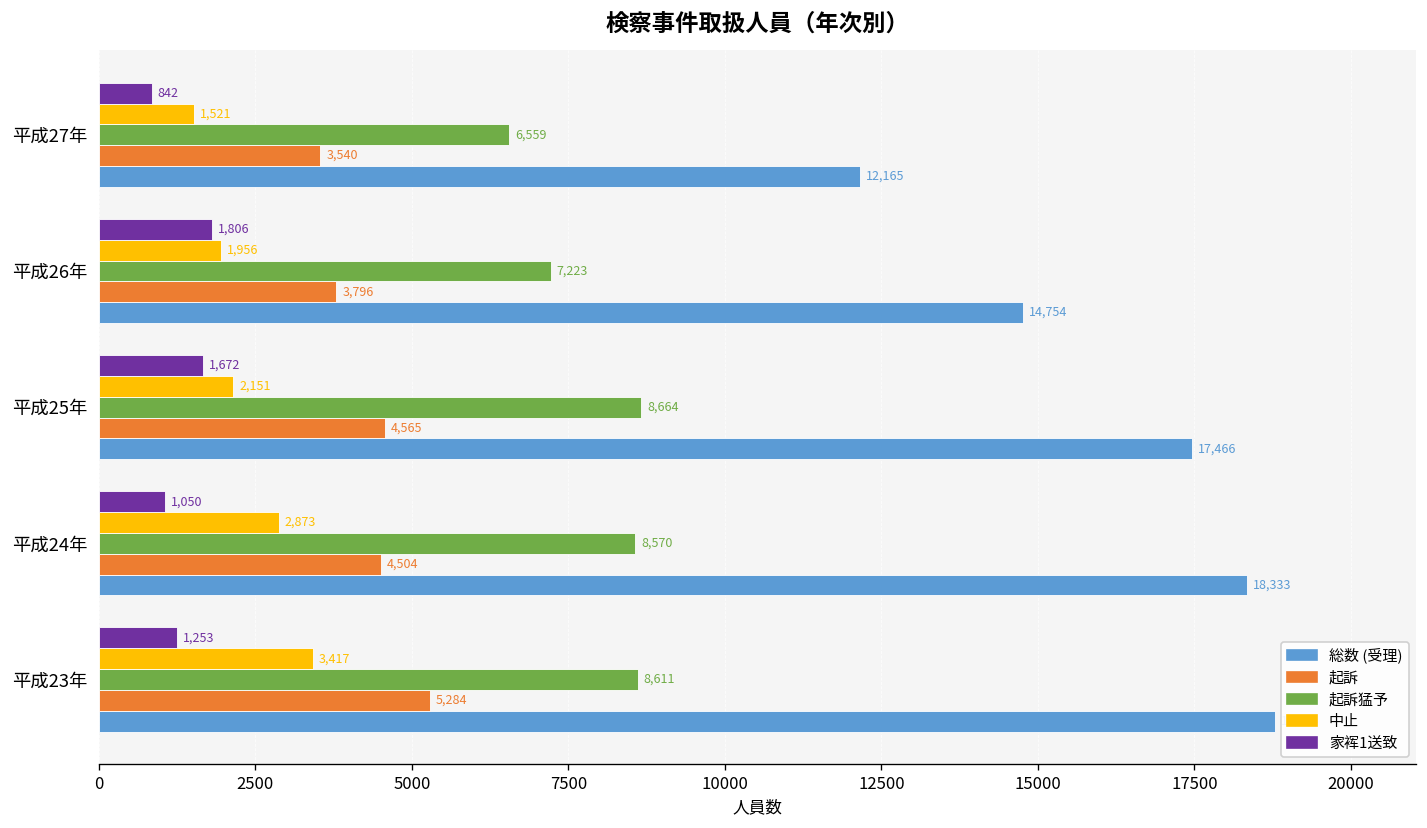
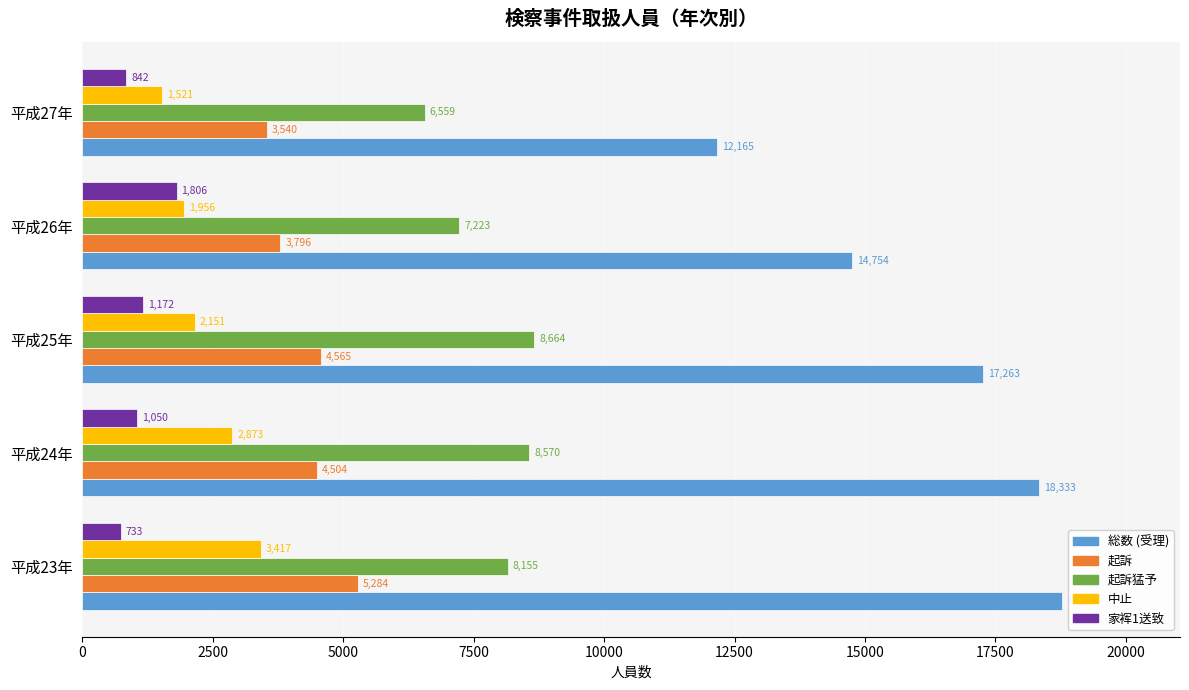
家裈1送致, 平成25年: 1,672 -> 1,172
総数 (受理), 平成25年: 17,466 -> 17,263
家裈1送致, 平成23年: 1,253 -> 733
起訴猛予, 平成23年: 8,611 -> 8,155
